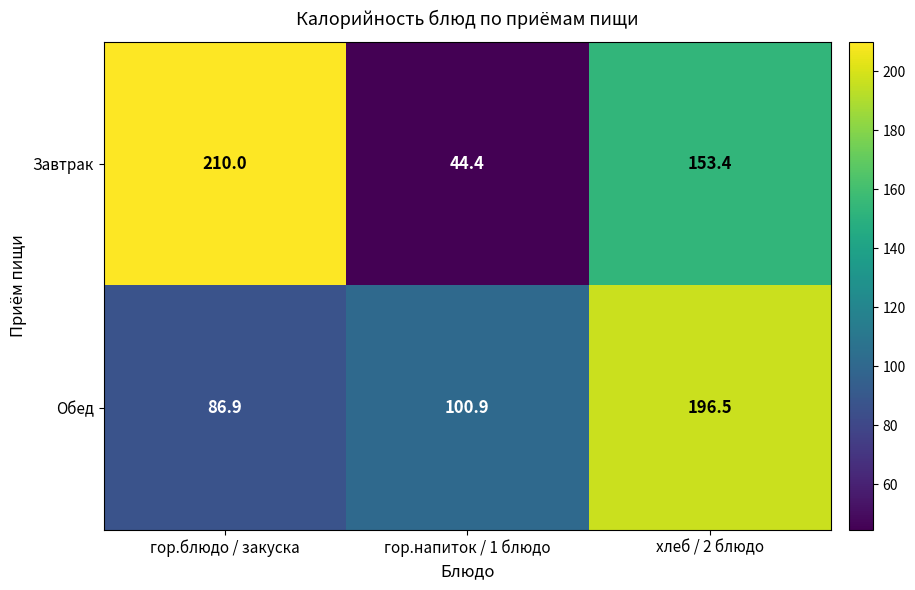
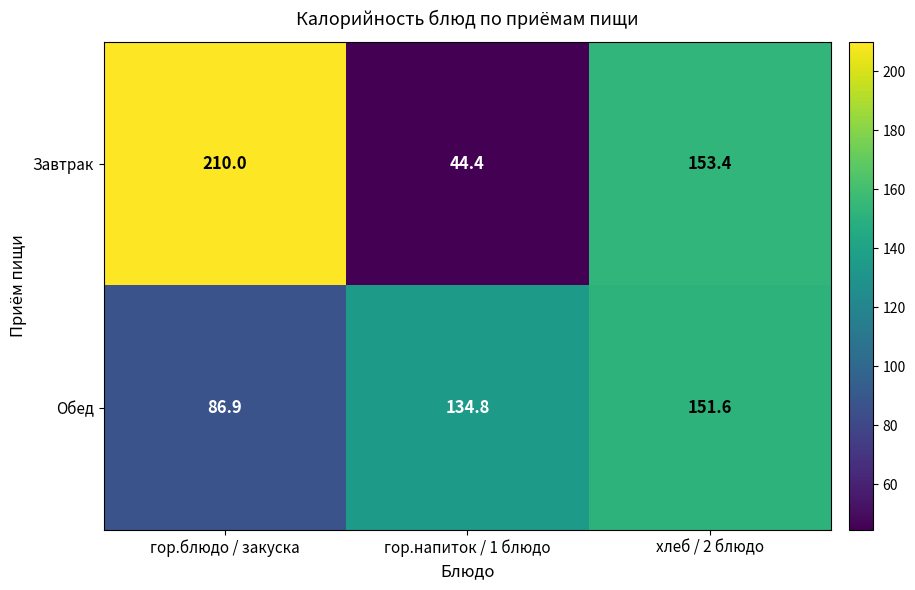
Обед, гор.напиток / 1 блюдо: 100.9 -> 134.8
Обед, хлеб / 2 блюдо: 196.5 -> 151.6
